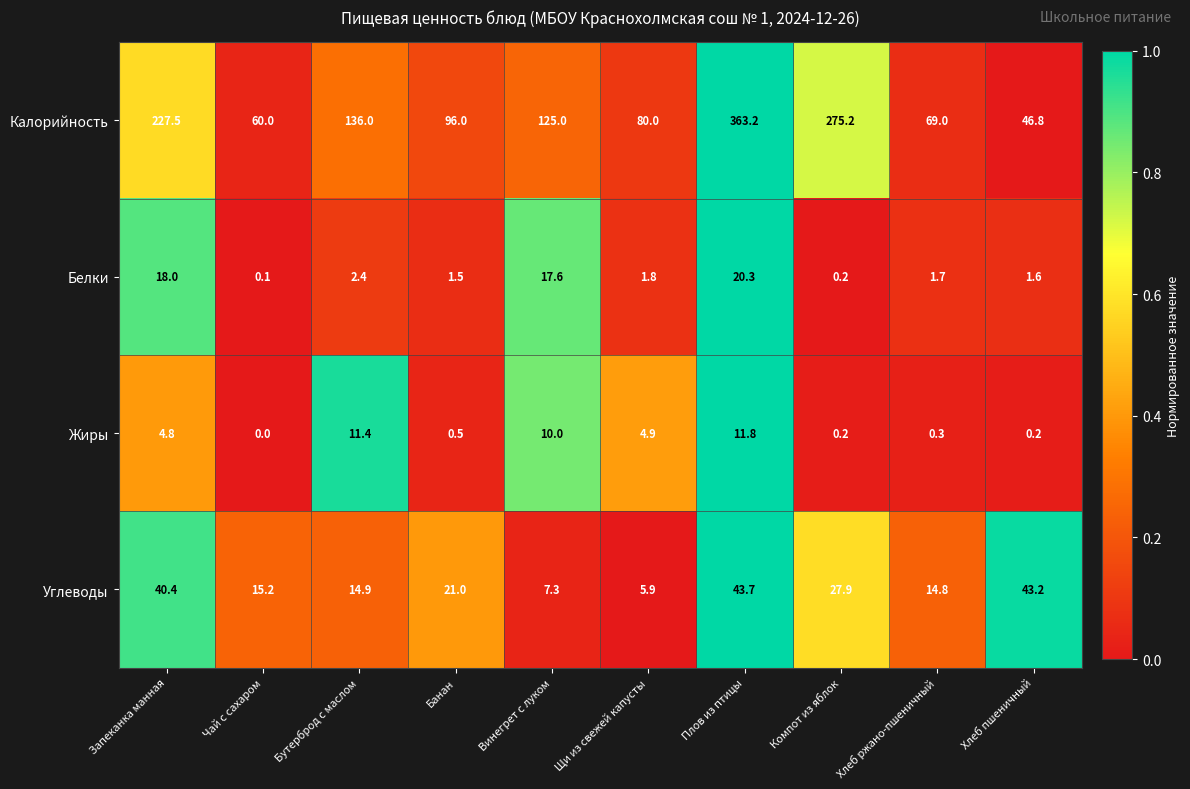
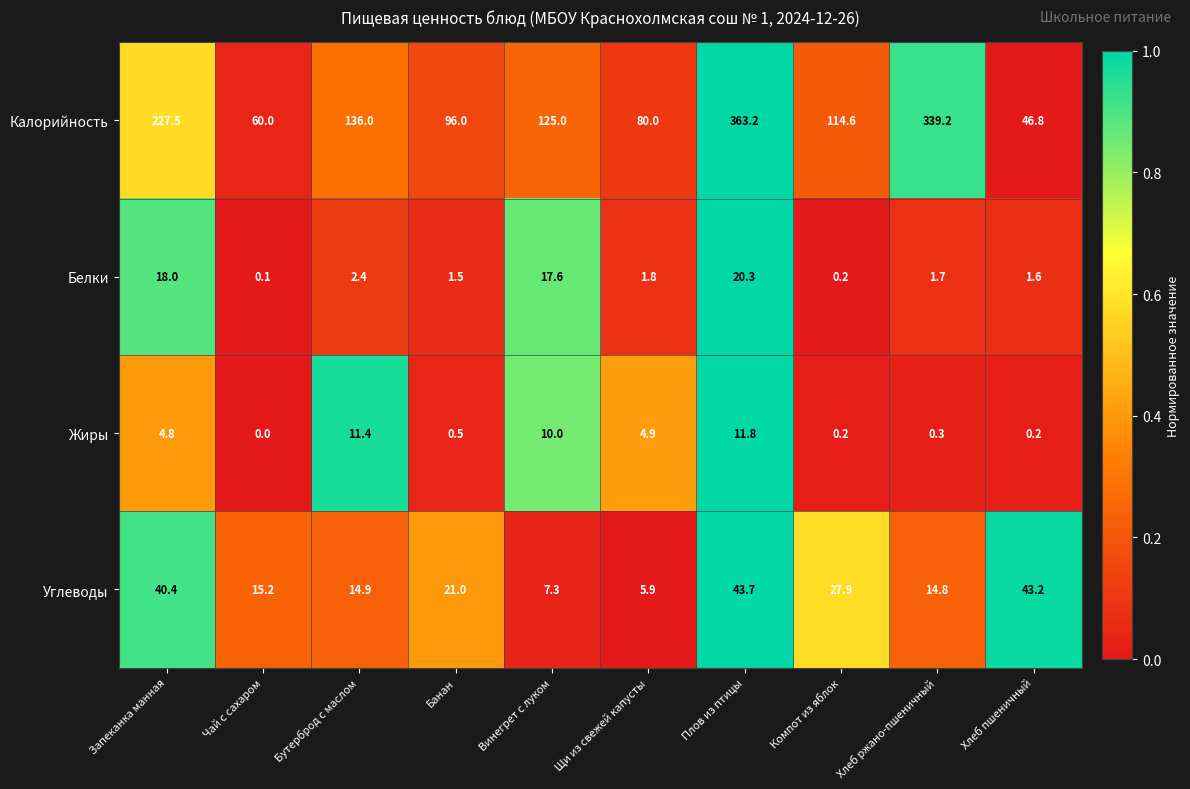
Калорийность, Компот из яблок: 275.2 -> 114.6
Калорийность, Хлеб ржано-пшеничный: 69.0 -> 339.2
